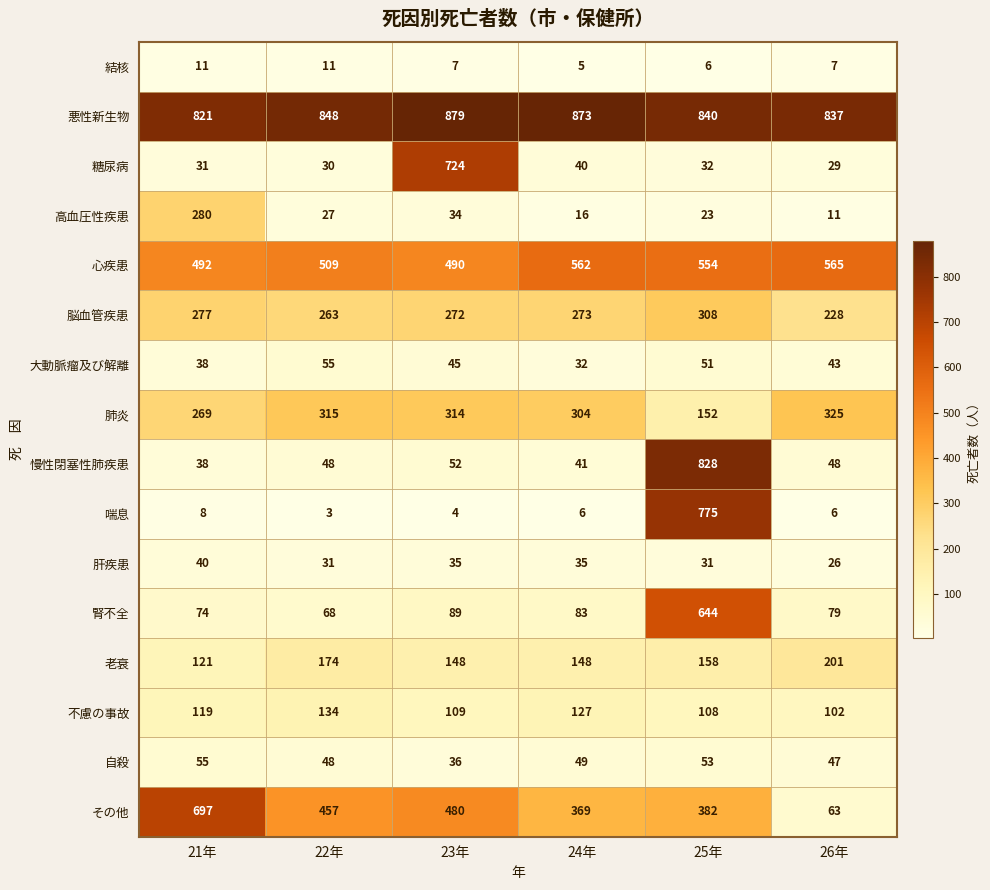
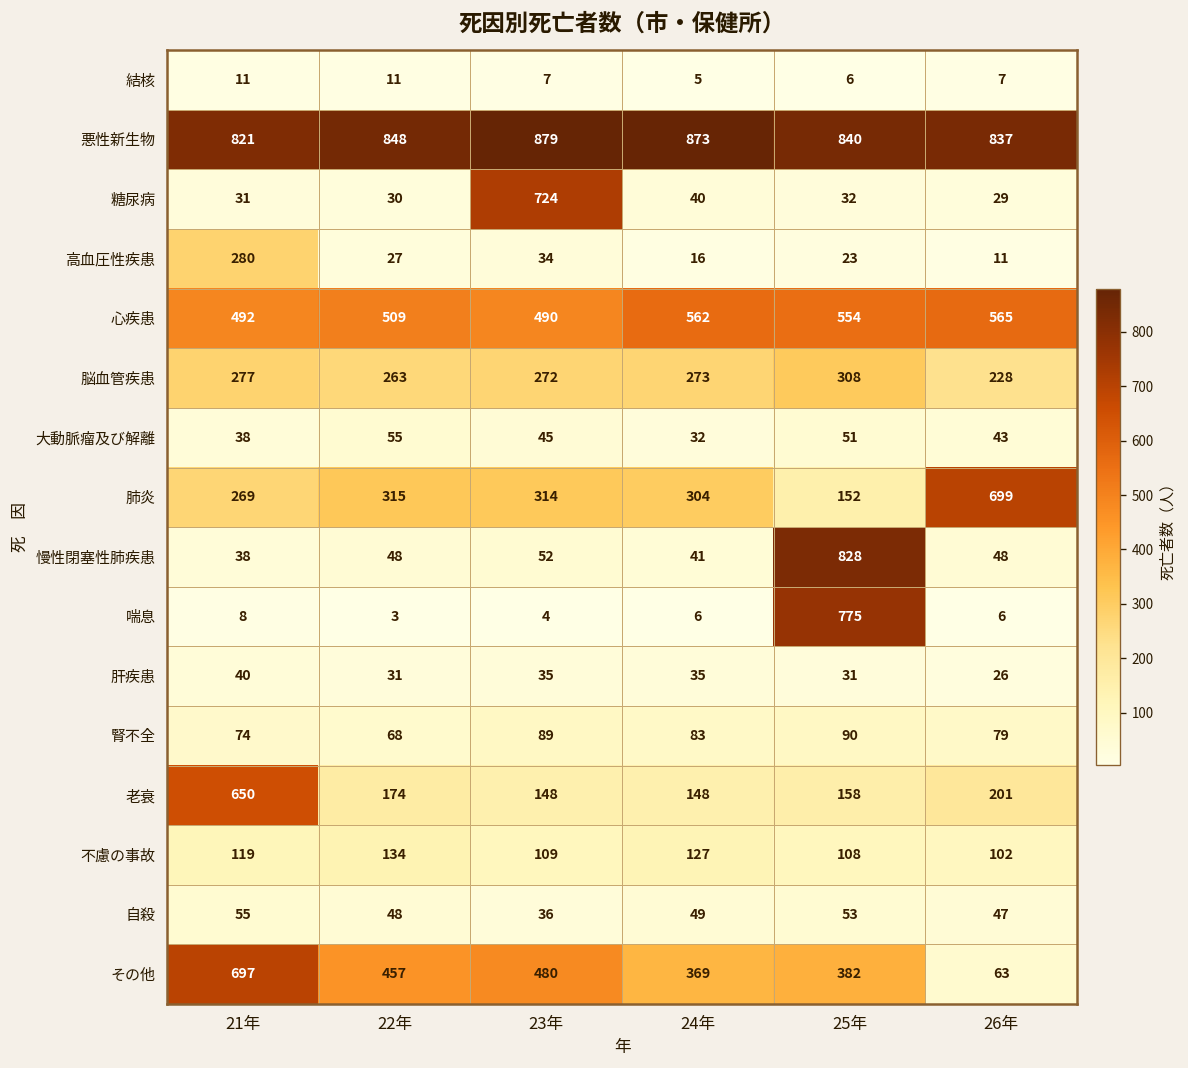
肺炎, 26年: 325 -> 699
腎不全, 25年: 644 -> 90
老衰, 21年: 121 -> 650
